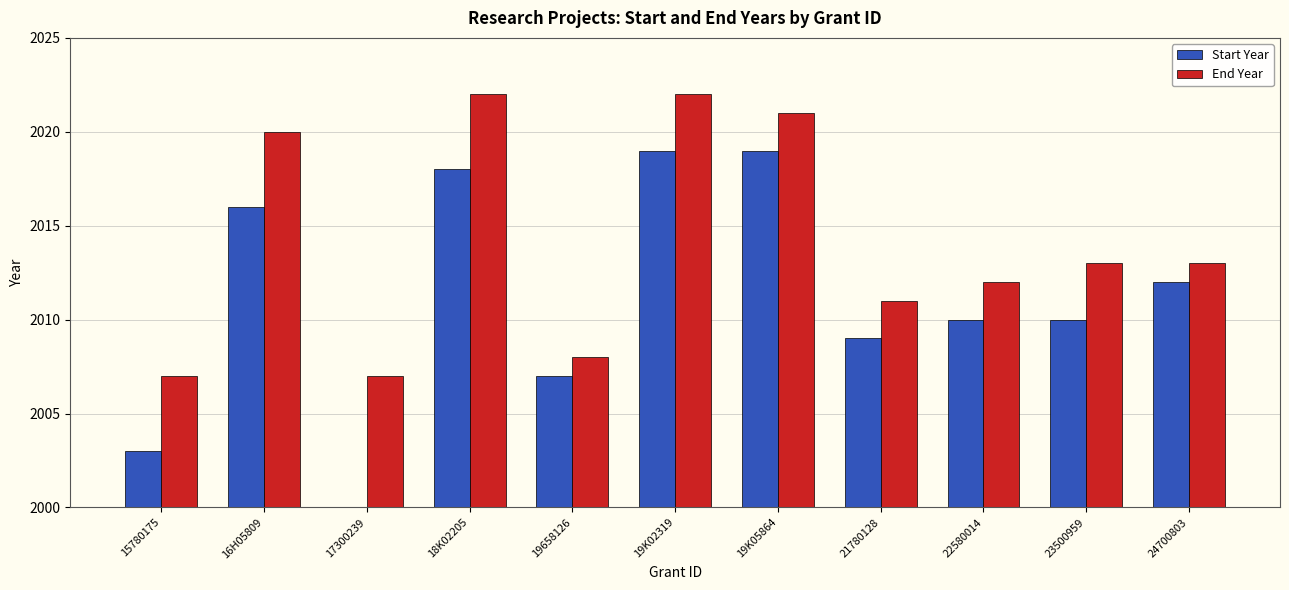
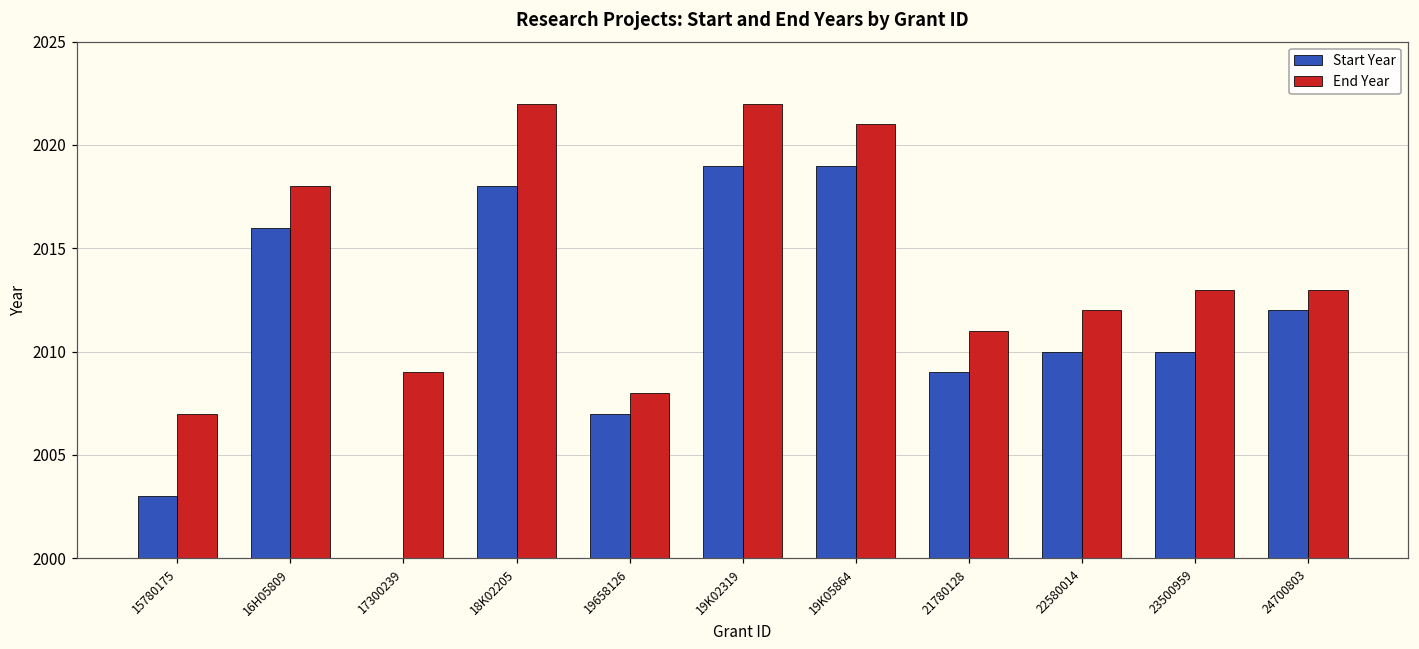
End Year, 16H05809: 2020 -> 2018
End Year, 17300239: 2007 -> 2009
